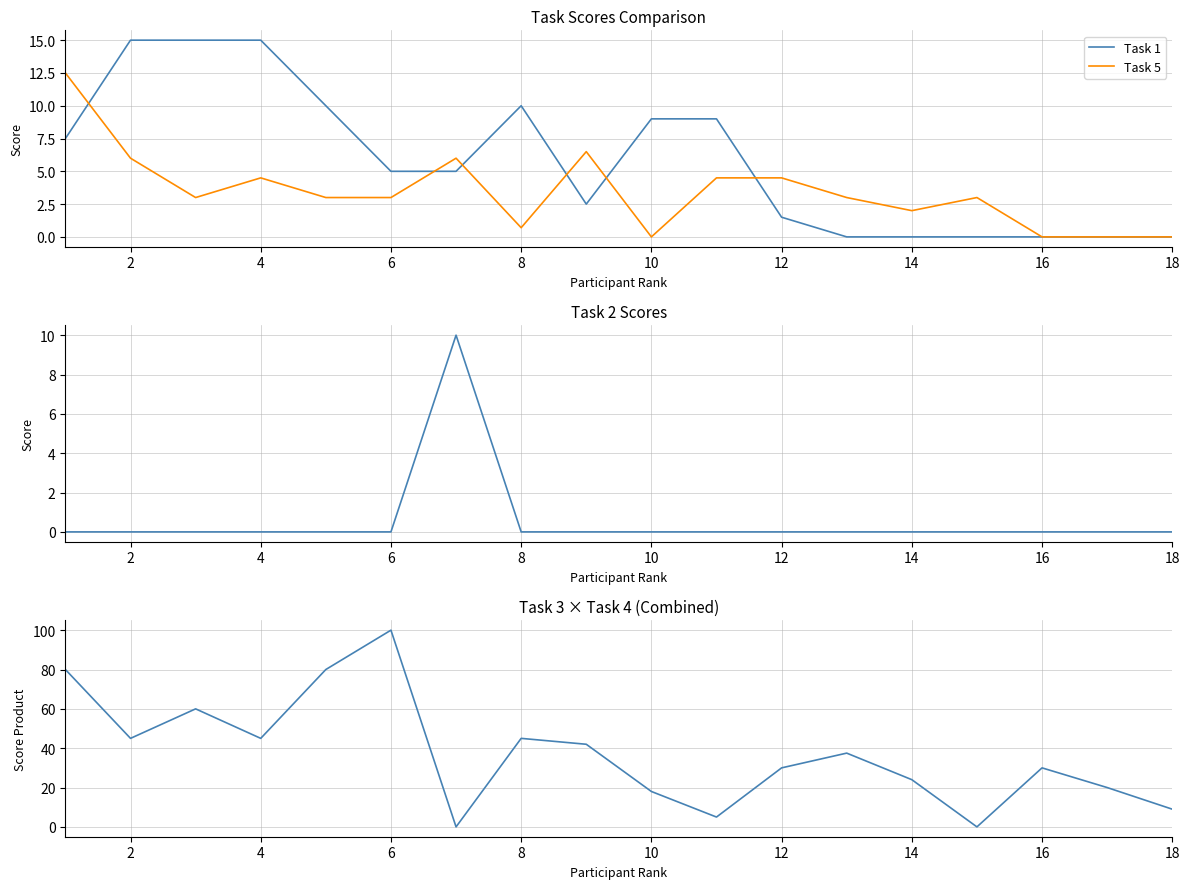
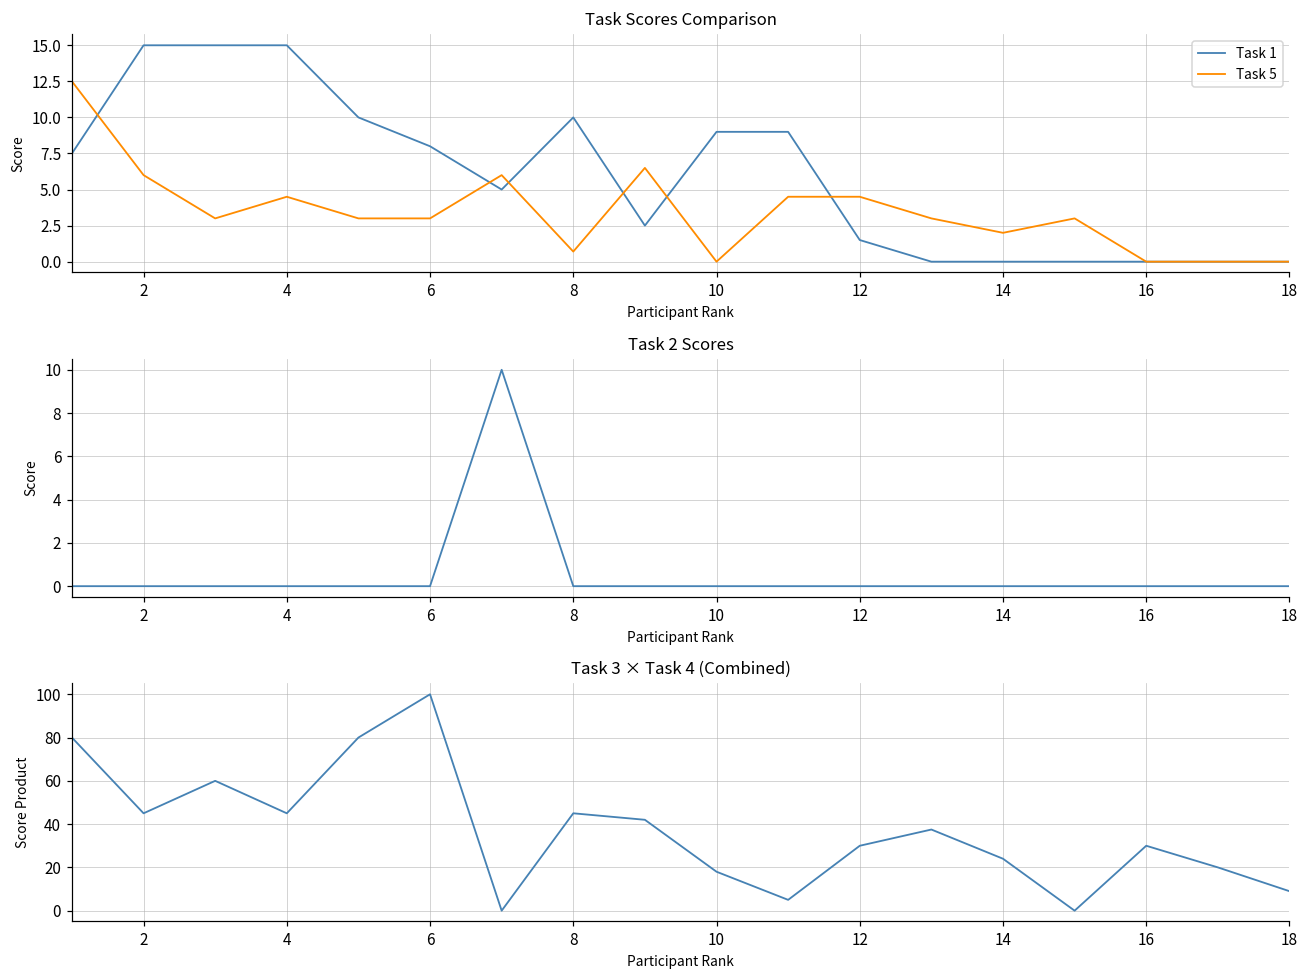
Task Scores Comparison, Task 1, 6: 5 -> 8
